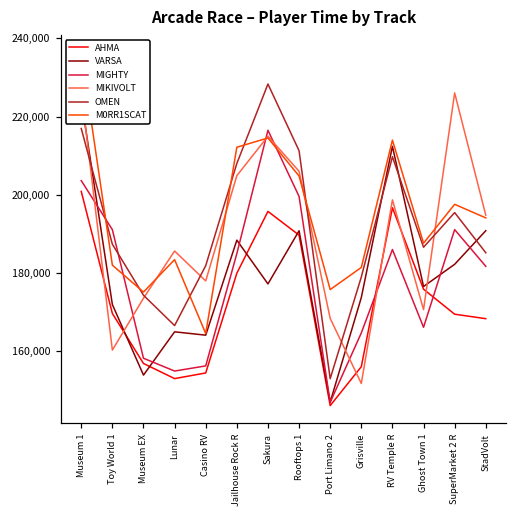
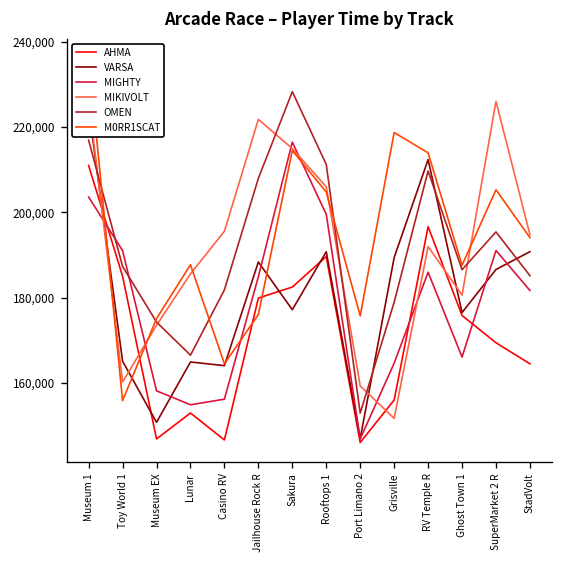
AHMA, Museum 1: 201,000 -> 211,000
AHMA, Toy World 1: 170,000 -> 185,000
VARSA, Toy World 1: 172,000 -> 165,000
M0RR1SCAT, Toy World 1: 182,000 -> 156,000
AHMA, Museum EX: 157,000 -> 147,000
VARSA, Museum EX: 154,000 -> 151,000
M0RR1SCAT, Lunar: 183,000 -> 188,000
AHMA, Casino RV: 154,000 -> 147,000
MIKIVOLT, Casino RV: 178,000 -> 196,000
MIKIVOLT, Jailhouse Rock R: 205,000 -> 222,000
M0RR1SCAT, Jailhouse Rock R: 212,000 -> 176,000
AHMA, Sakura: 196,000 -> 182,000
MIKIVOLT, Port Limano 2: 168,000 -> 159,000
VARSA, Grisville: 174,000 -> 189,000
M0RR1SCAT, Grisville: 181,000 -> 219,000
MIKIVOLT, RV Temple R: 199,000 -> 192,000
MIKIVOLT, Ghost Town 1: 171,000 -> 181,000
VARSA, SuperMarket 2 R: 182,000 -> 187,000
M0RR1SCAT, SuperMarket 2 R: 198,000 -> 205,000
AHMA, StadVolt: 168,000 -> 164,000
